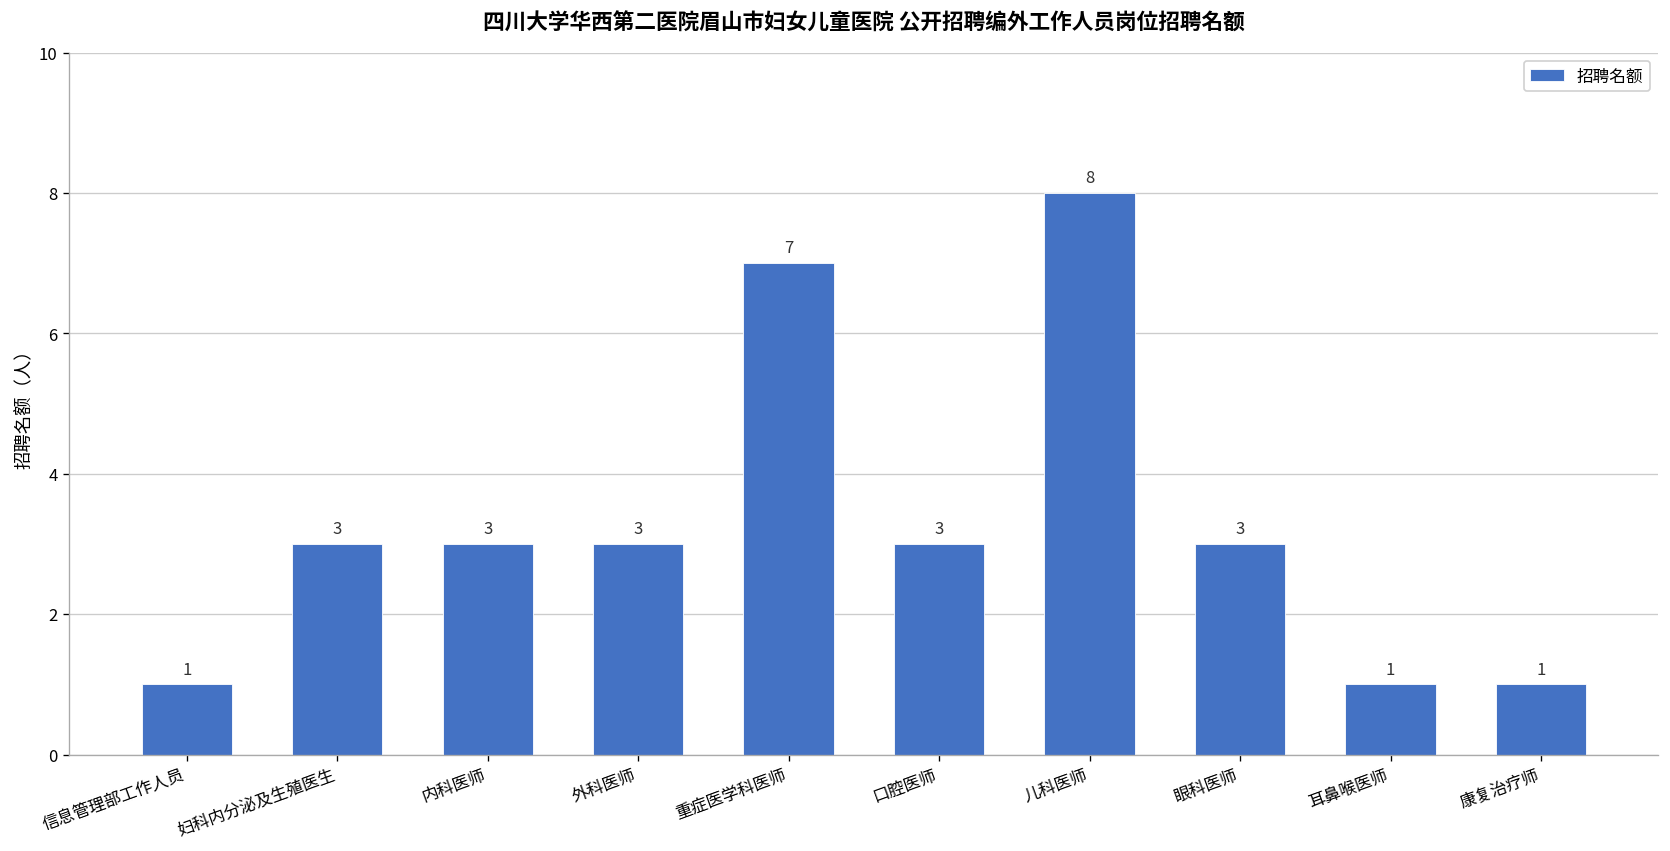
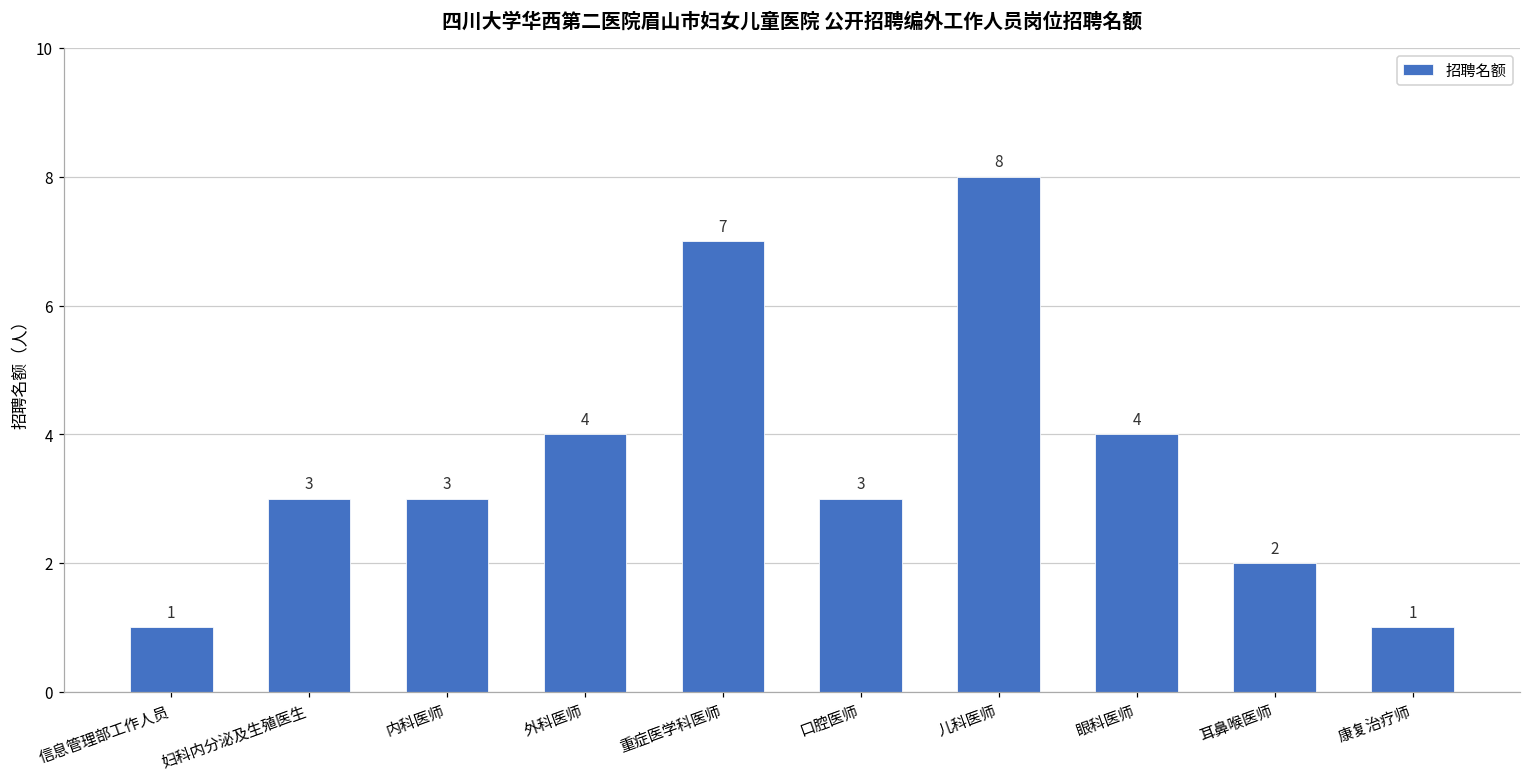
外科医师: 3 -> 4
眼科医师: 3 -> 4
耳鼻喉医师: 1 -> 2
